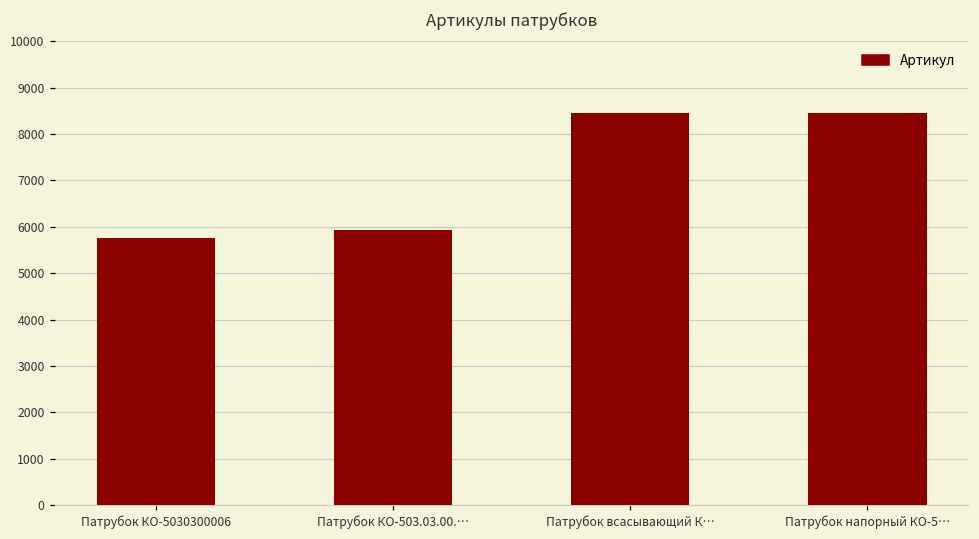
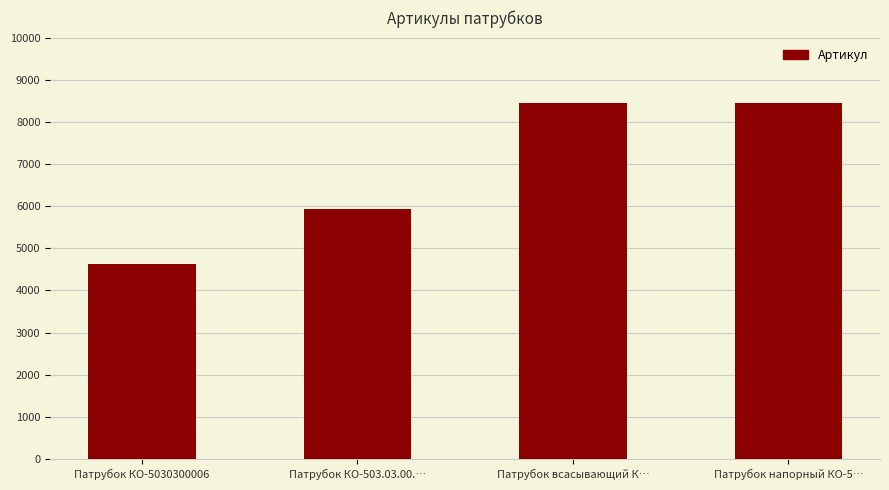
Патрубок КО-5030300006: 5700 -> 4600
